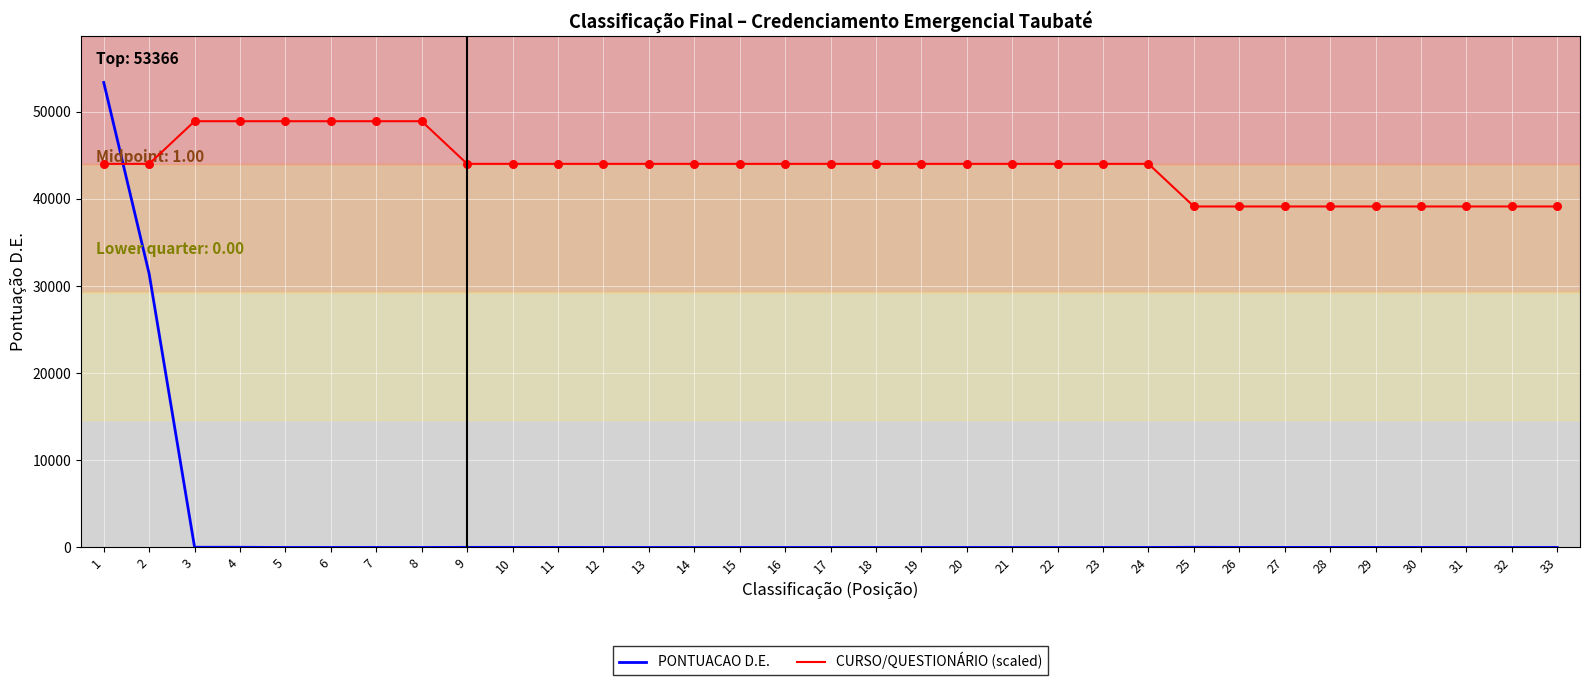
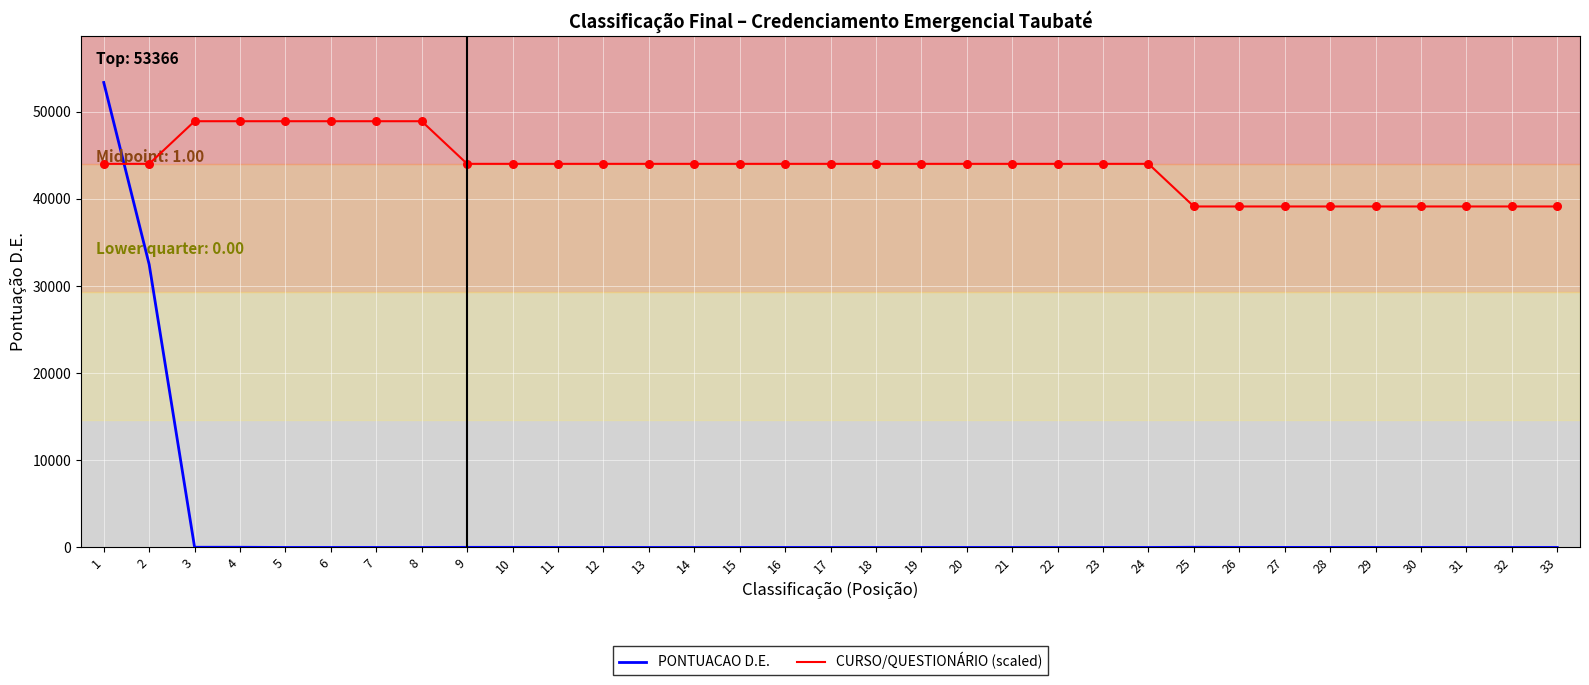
PONTUACAO D.E., 2: 31000 -> 32000
